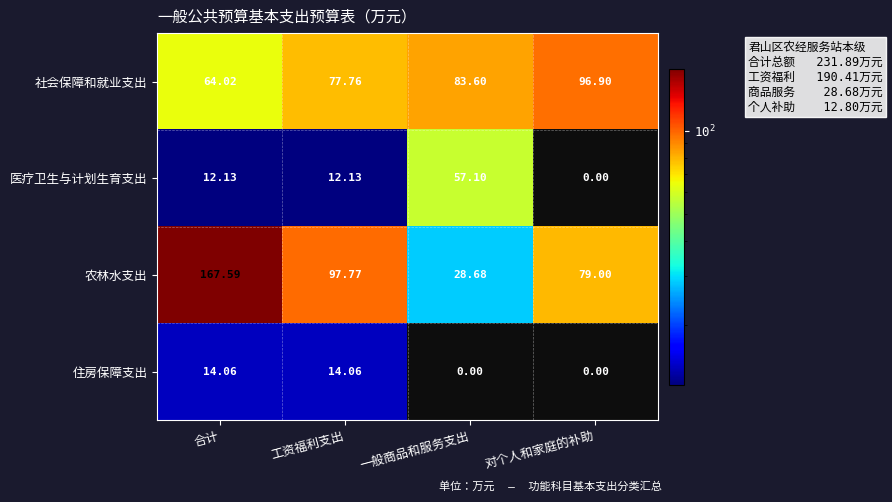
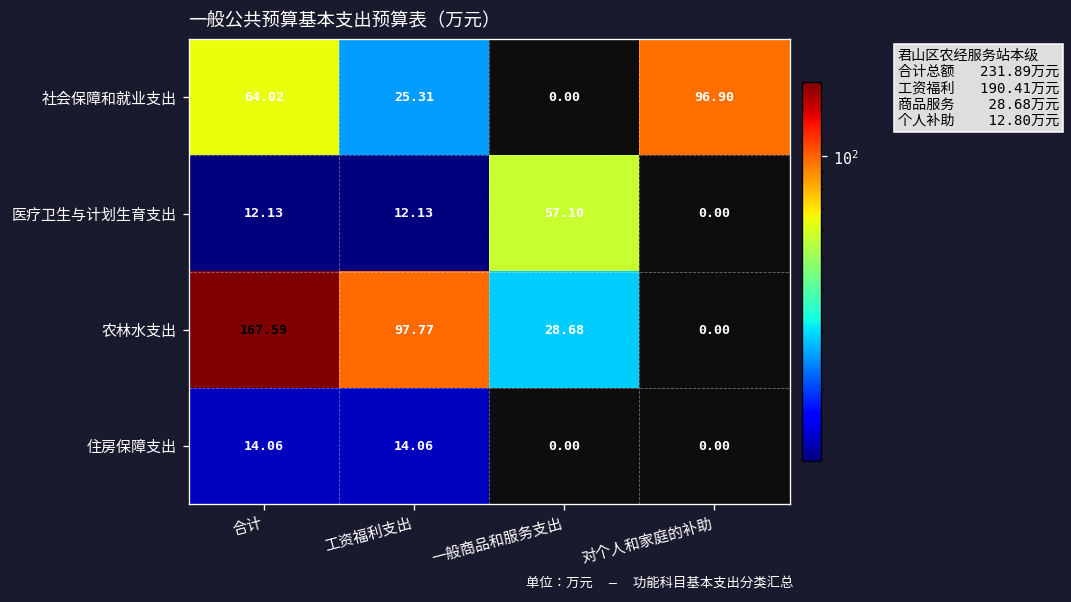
社会保障和就业支出, 工资福利支出: 77.76 -> 25.31
社会保障和就业支出, 一般商品和服务支出: 83.60 -> 0.00
农林水支出, 对个人和家庭的补助: 79.00 -> 0.00
